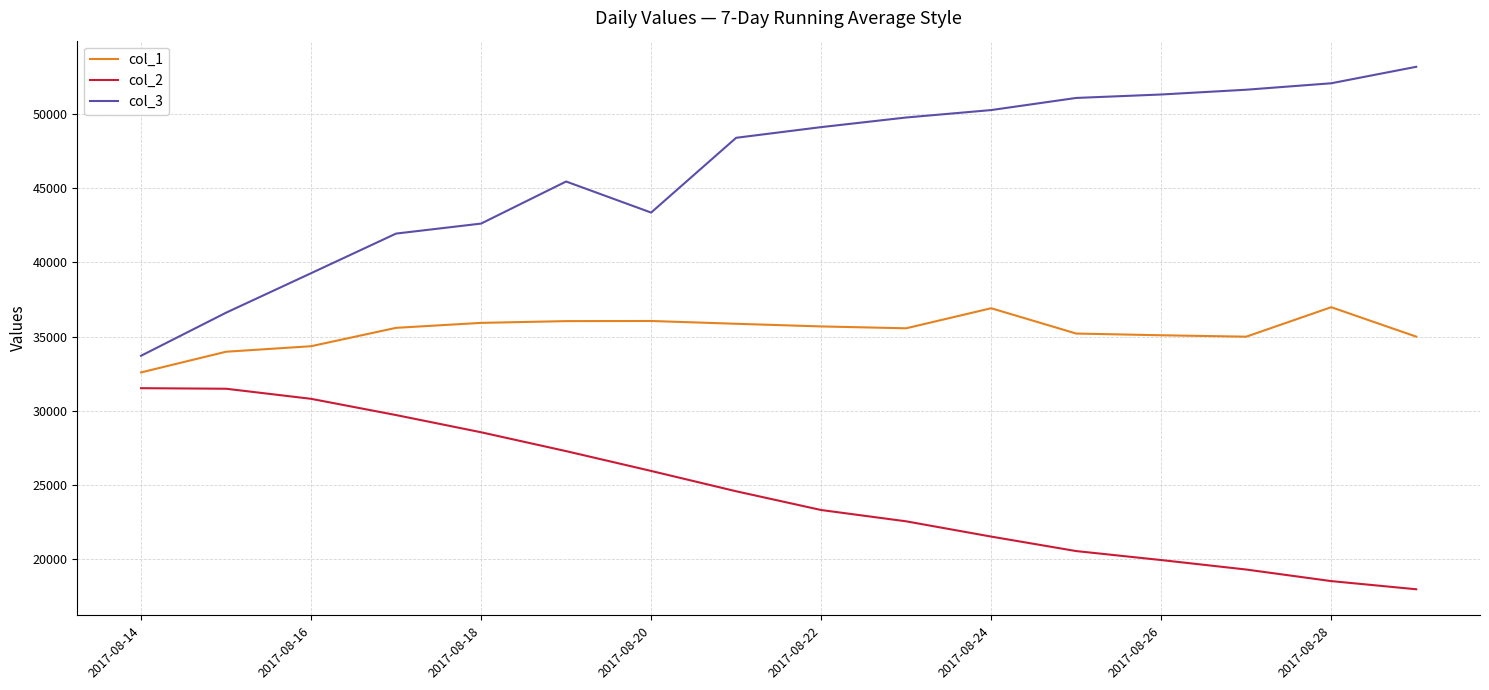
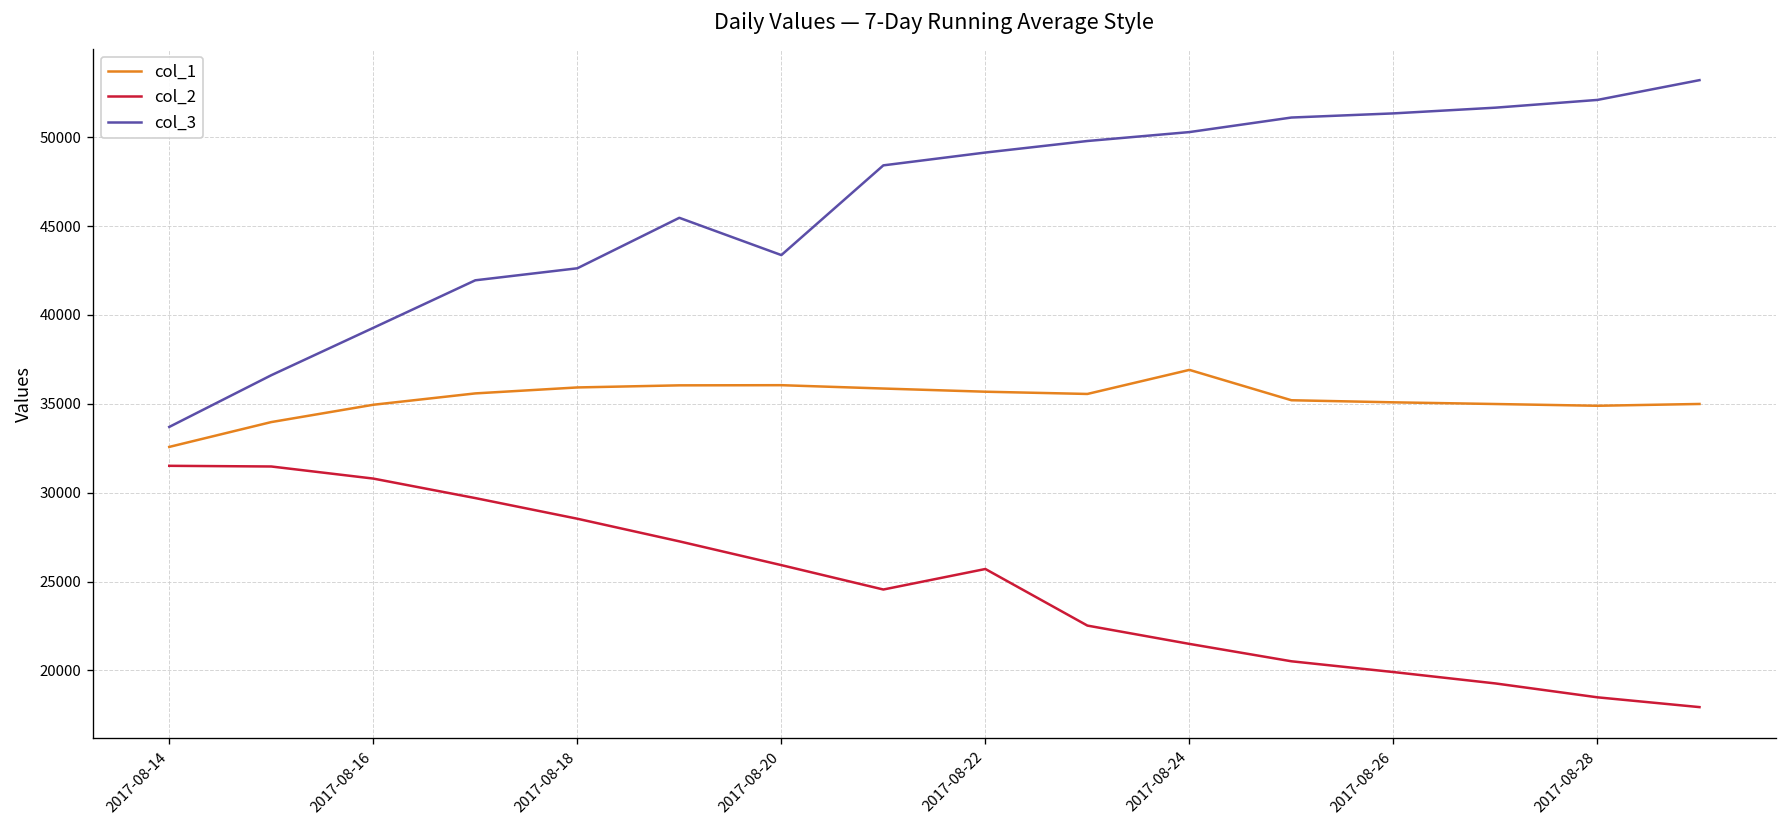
col_1, 2017-08-16: 34300 -> 34900
col_2, 2017-08-22: 23300 -> 25700
col_1, 2017-08-28: 37000 -> 34900
